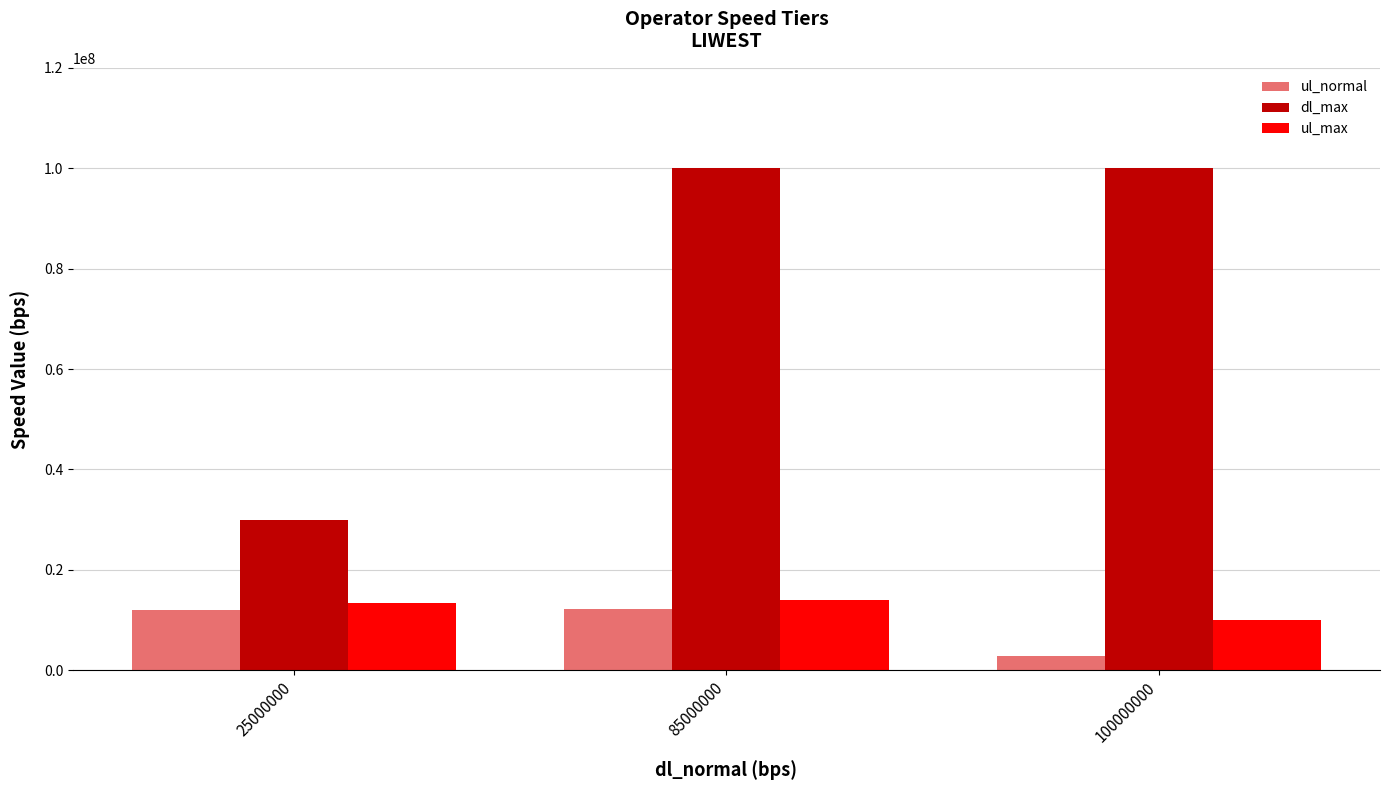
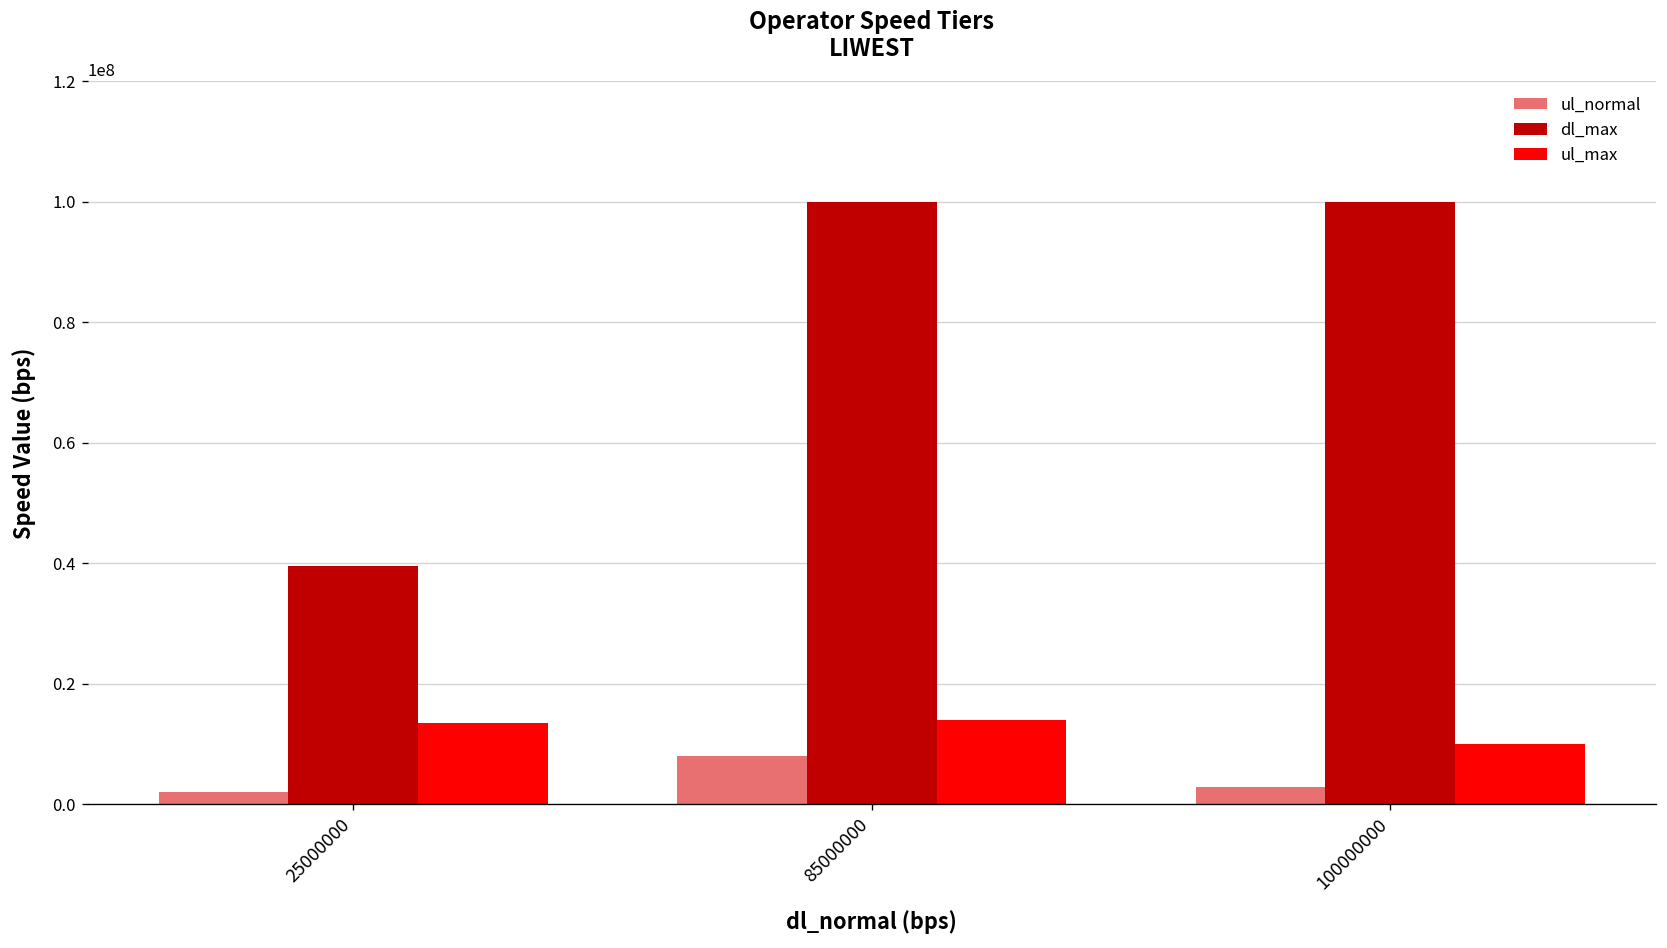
ul_normal, 25000000: 12000000 -> 2000000
dl_max, 25000000: 30000000 -> 40000000
ul_normal, 85000000: 12000000 -> 8000000
